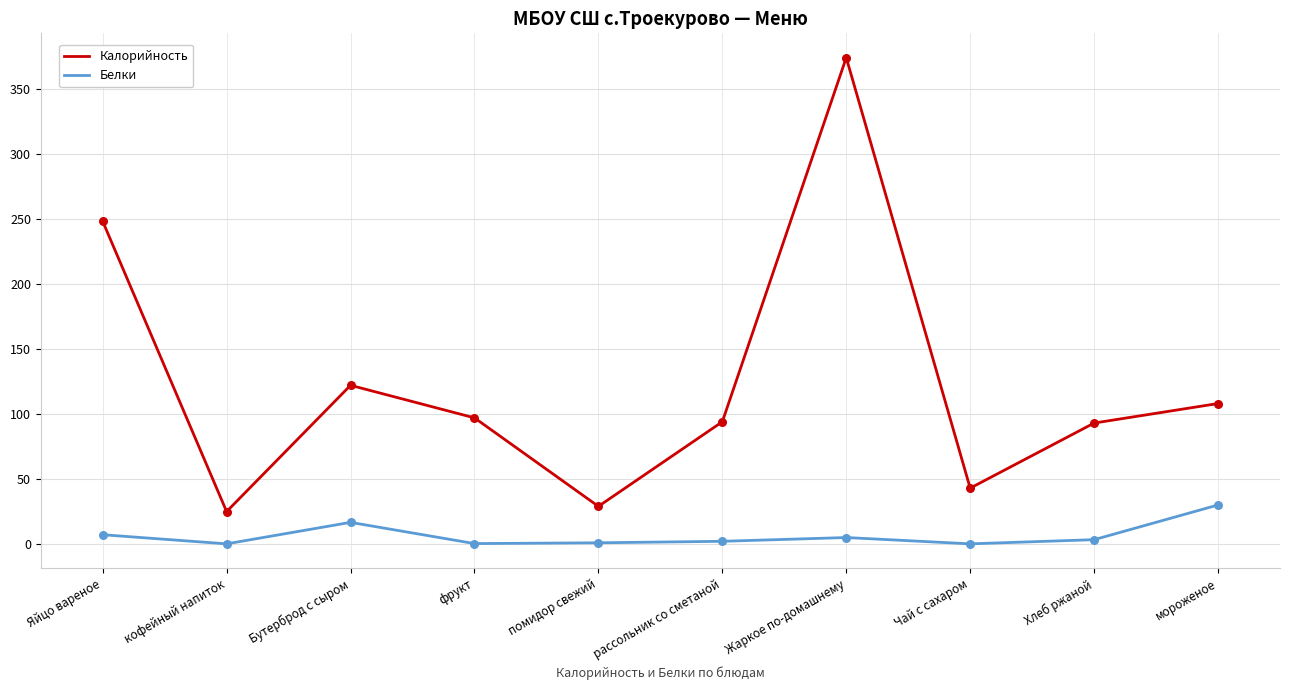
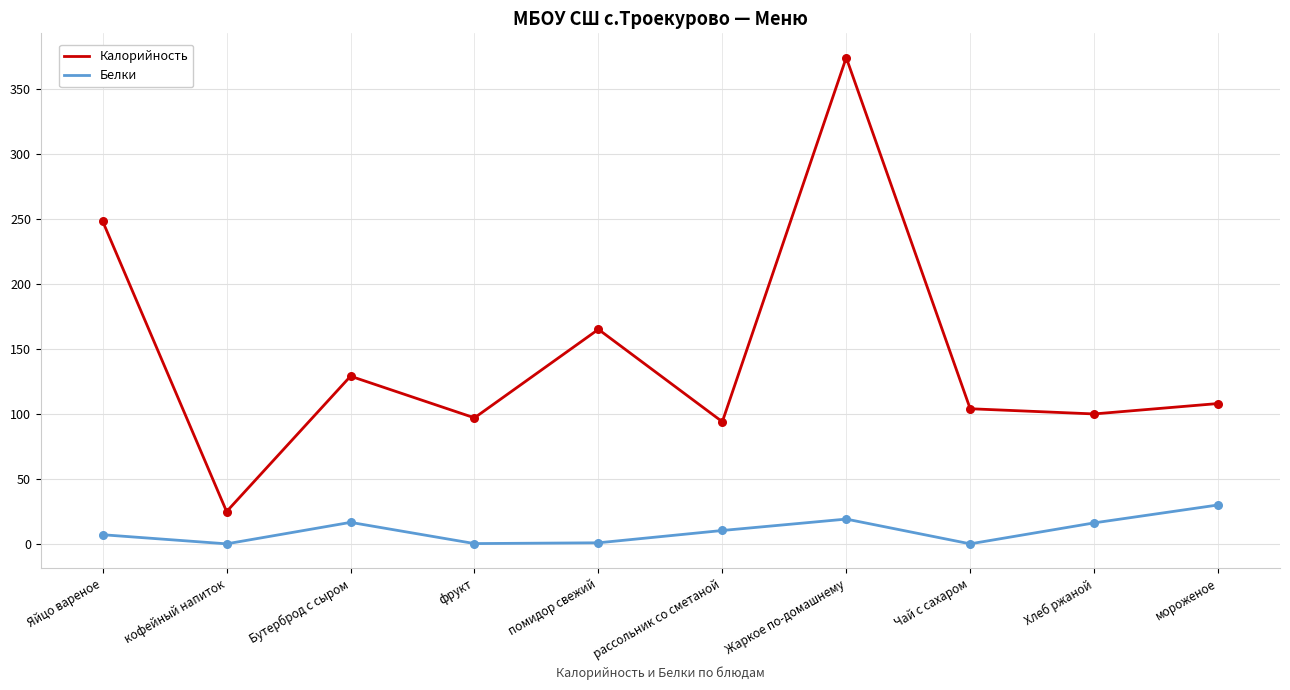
Калорийность, Бутерброд с сыром: 122 -> 129
Калорийность, помидор свежий: 29 -> 165
Белки, рассольник со сметаной: 2 -> 10
Белки, Жаркое по-домашнему: 5 -> 19
Калорийность, Чай с сахаром: 43 -> 104
Калорийность, Хлеб ржаной: 93 -> 100
Белки, Хлеб ржаной: 3 -> 16
